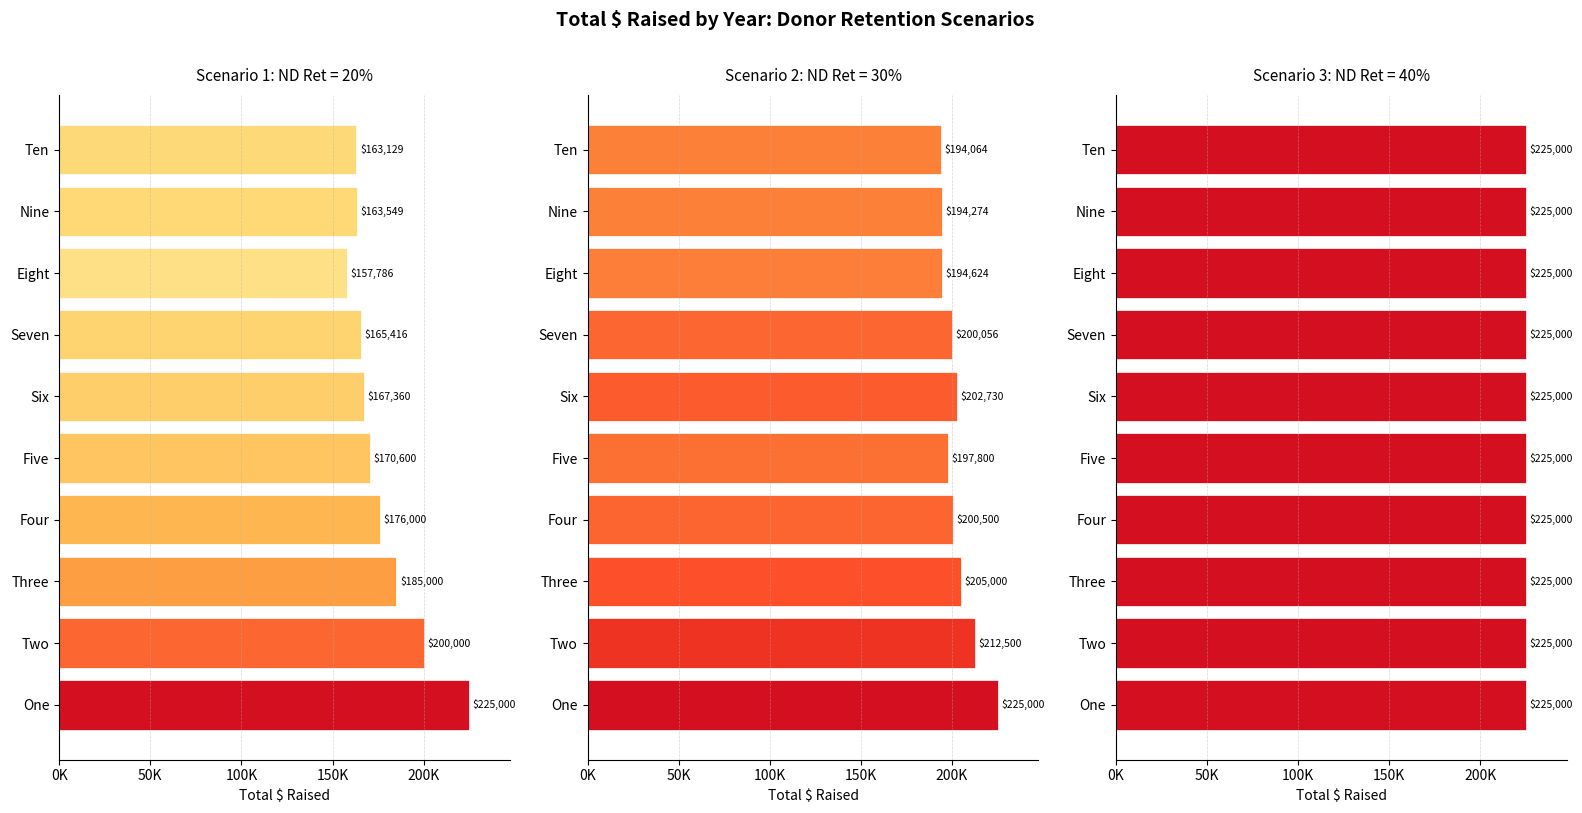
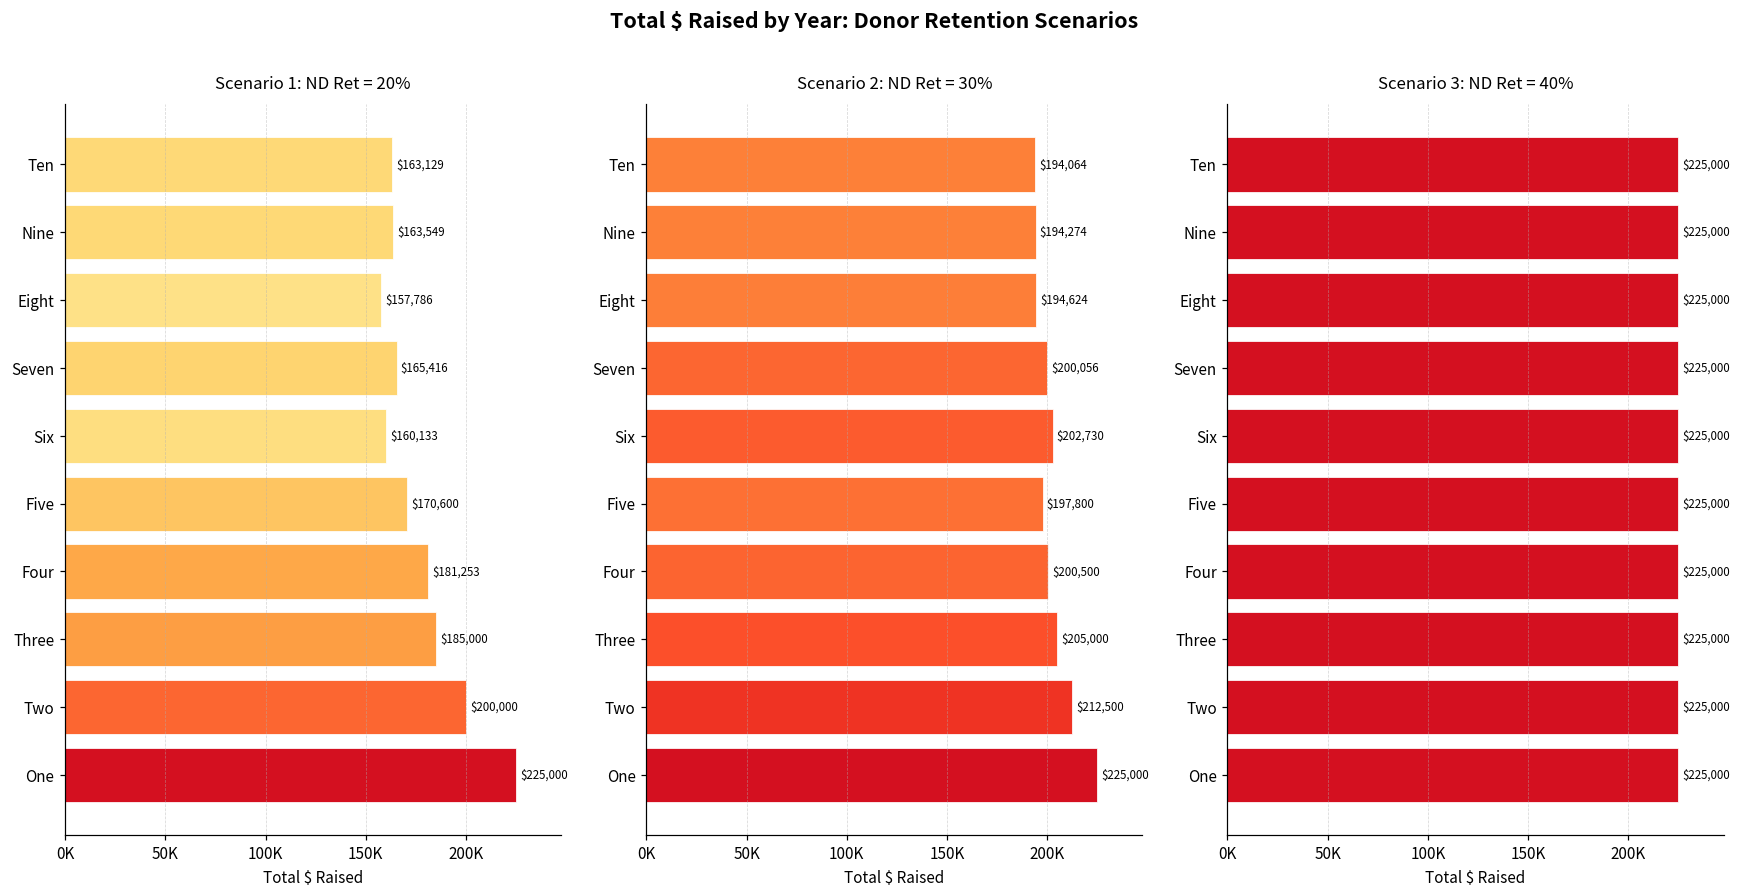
Scenario 1: ND Ret = 20%, Six: $167,360 -> $160,133
Scenario 1: ND Ret = 20%, Four: $176,000 -> $181,253
